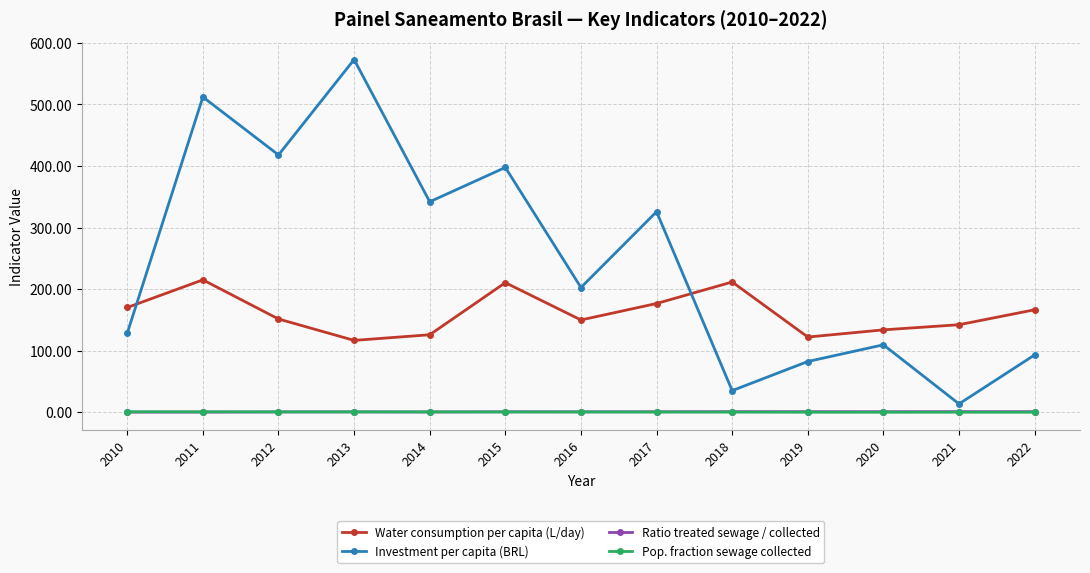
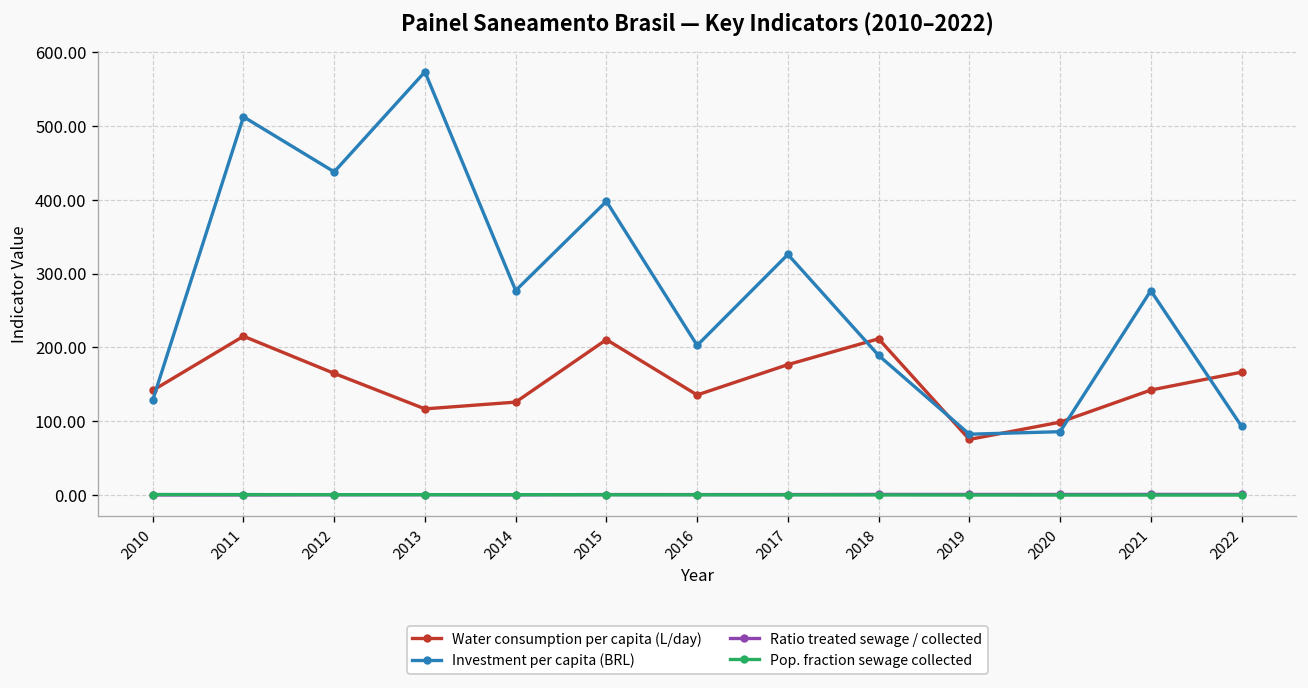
Water consumption per capita (L/day), 2010: 170 -> 140
Water consumption per capita (L/day), 2012: 150 -> 160
Investment per capita (BRL), 2012: 420 -> 440
Investment per capita (BRL), 2014: 340 -> 280
Water consumption per capita (L/day), 2016: 150 -> 140
Investment per capita (BRL), 2018: 40 -> 190
Water consumption per capita (L/day), 2019: 120 -> 80
Water consumption per capita (L/day), 2020: 130 -> 100
Investment per capita (BRL), 2020: 110 -> 90
Investment per capita (BRL), 2021: 10 -> 280
